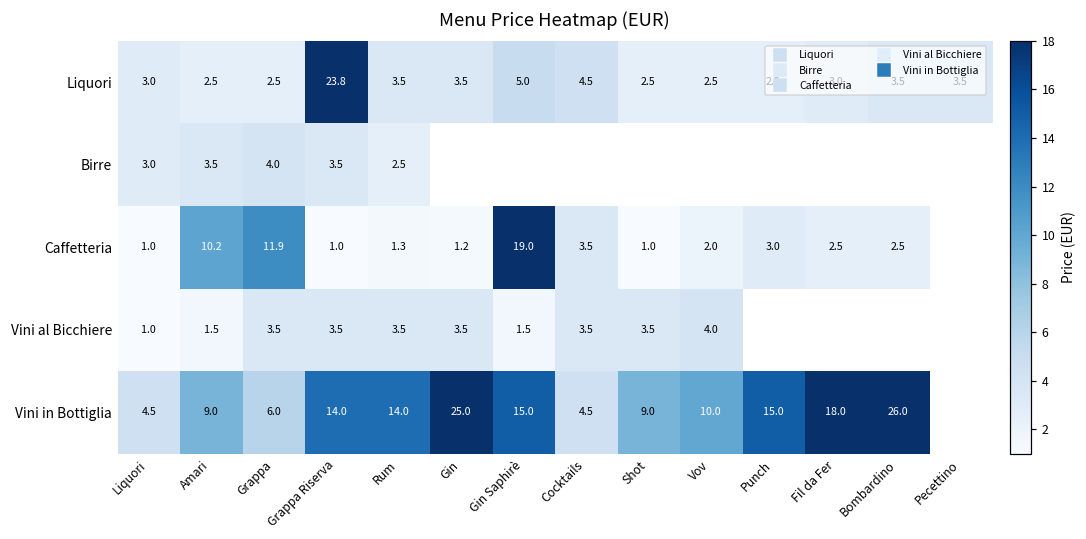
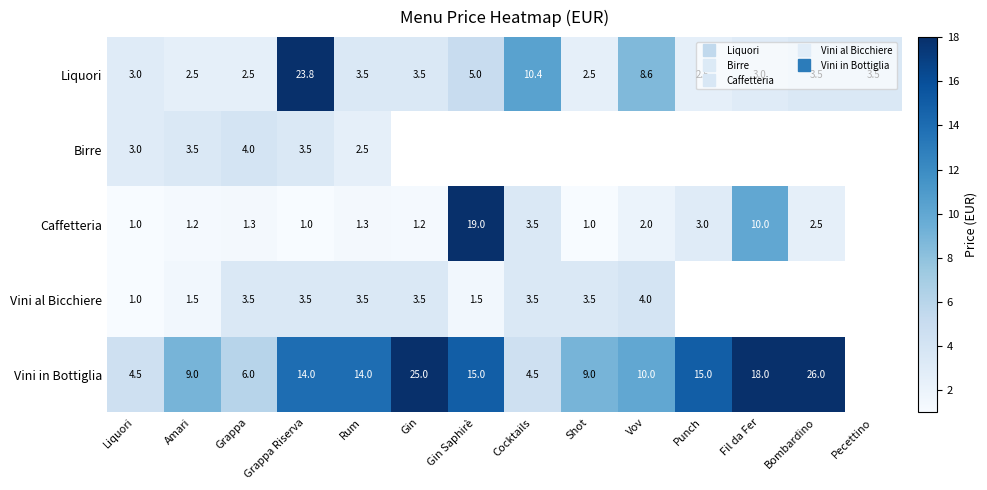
Liquori, Cocktails: 4.5 -> 10.4
Liquori, Vov: 2.5 -> 8.6
Caffetteria, Amari: 10.2 -> 1.2
Caffetteria, Grappa: 11.9 -> 1.3
Caffetteria, Fil da Fer: 2.5 -> 10.0
